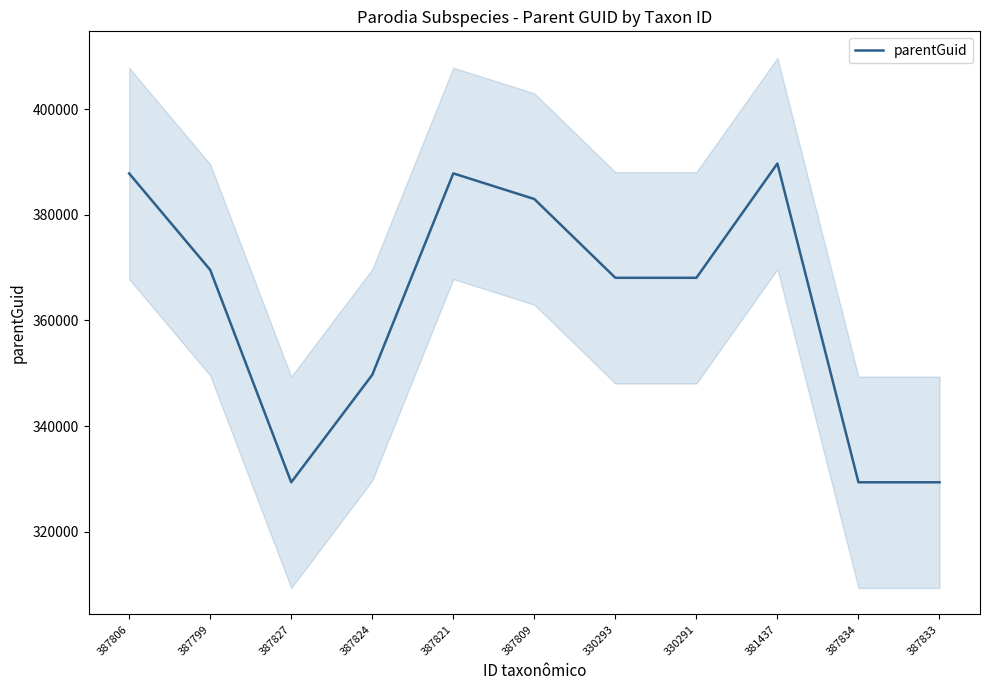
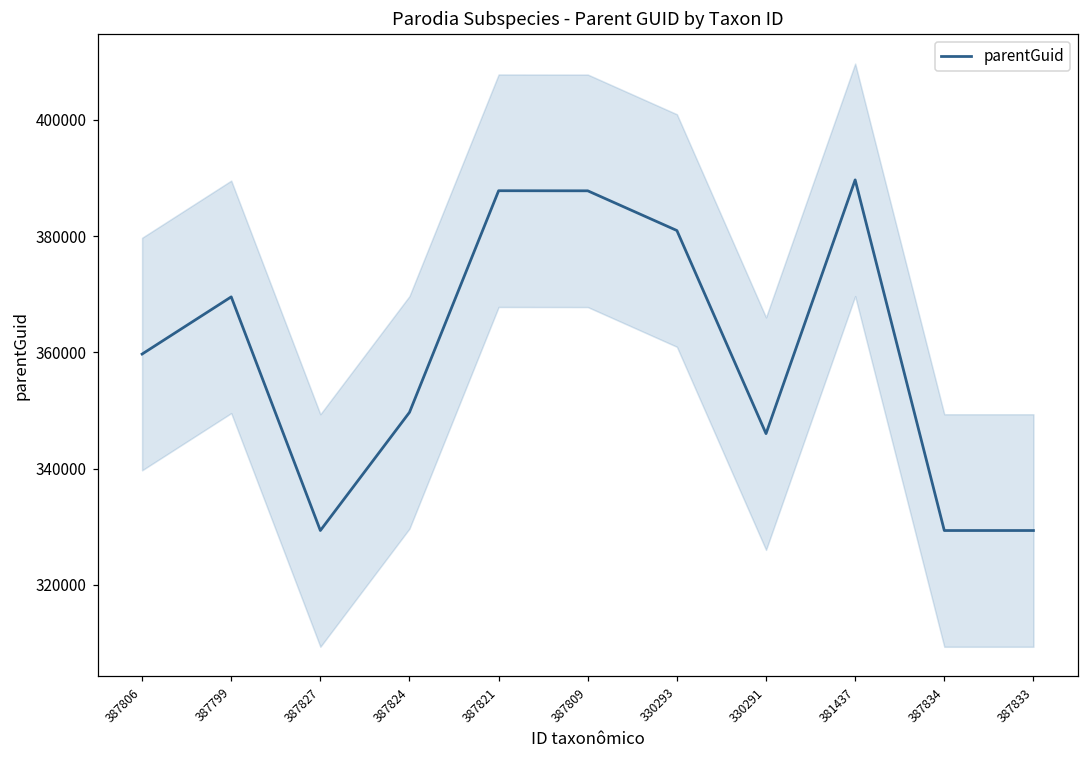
parentGuid, 387806: 388000 -> 360000
parentGuid, 387809: 383000 -> 388000
parentGuid, 330293: 368000 -> 381000
parentGuid, 330291: 368000 -> 346000
